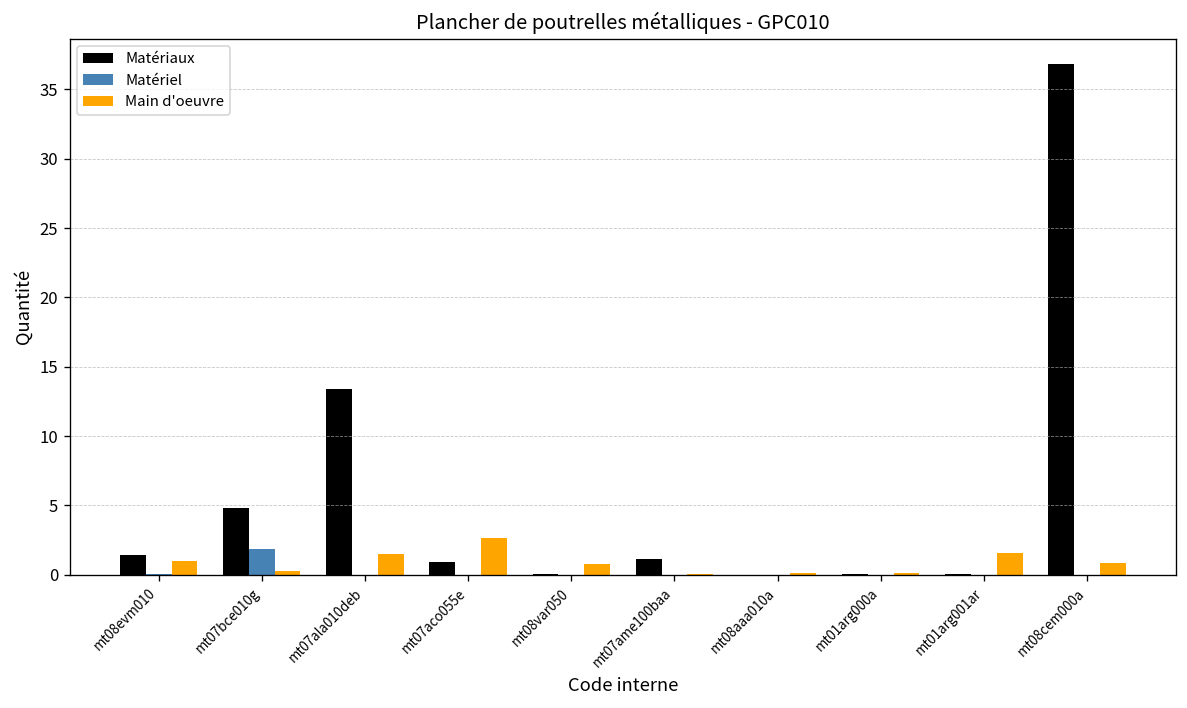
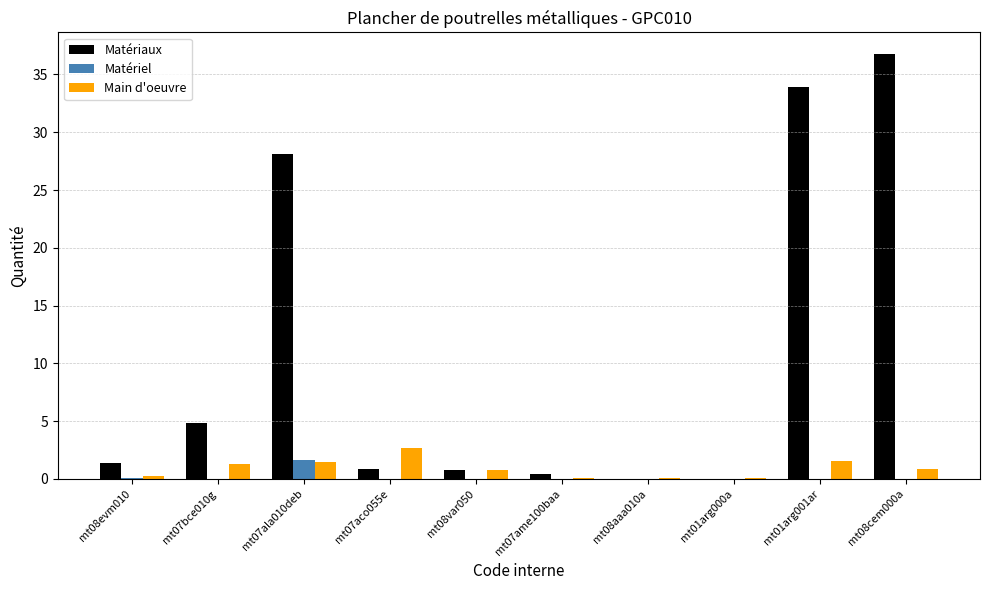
Main d'oeuvre, mt08evm010: 1.0 -> 0.2
Matériel, mt07bce010g: 1.9 -> 0.0
Main d'oeuvre, mt07bce010g: 0.2 -> 1.3
Matériaux, mt07ala010deb: 13.4 -> 28.2
Matériel, mt07ala010deb: 0.0 -> 1.7
Matériaux, mt08var050: 0.0 -> 0.8
Matériaux, mt07ame100baa: 1.1 -> 0.4
Matériaux, mt01arg001ar: 0.1 -> 33.9
